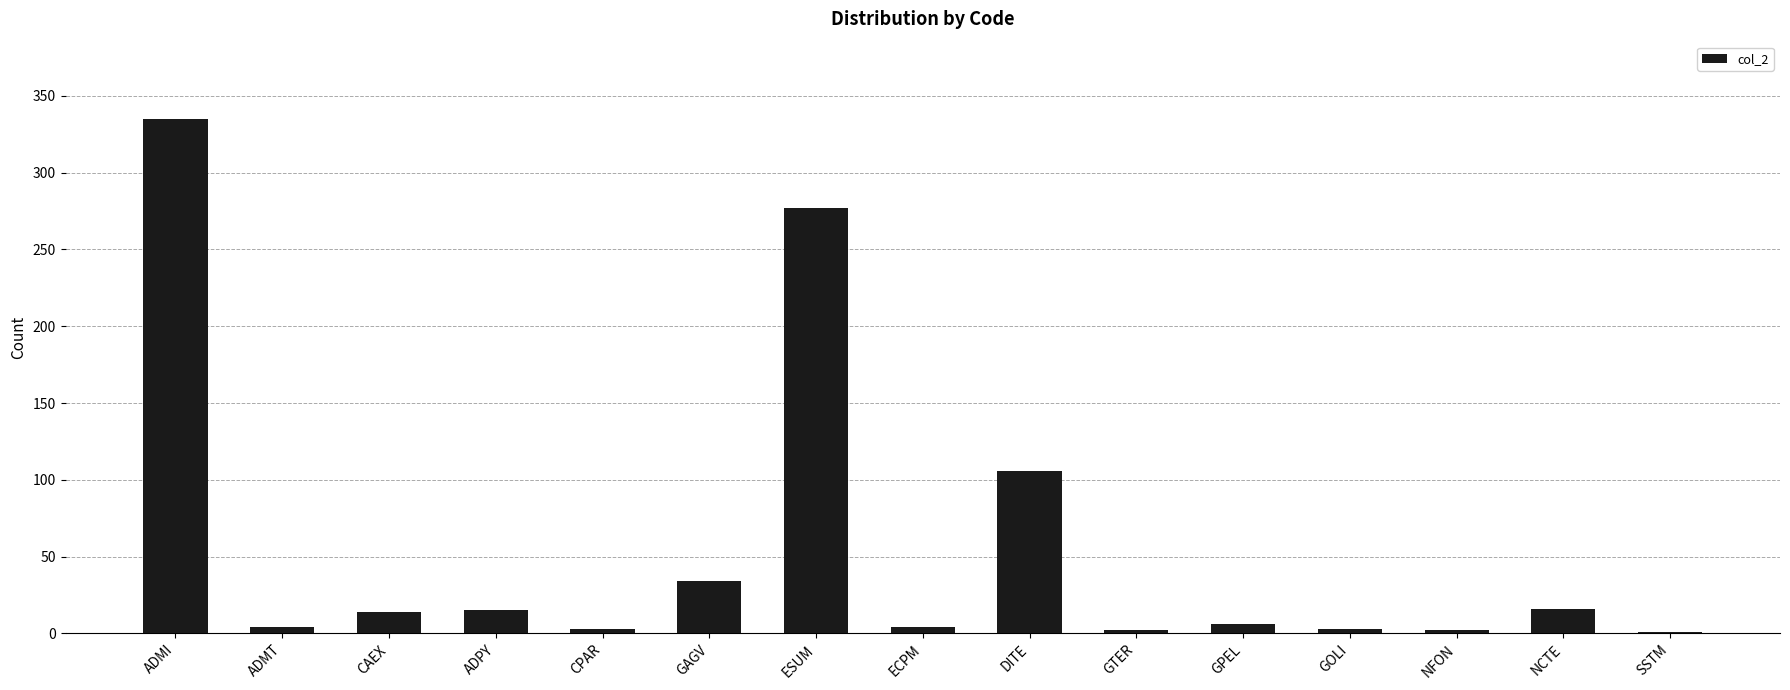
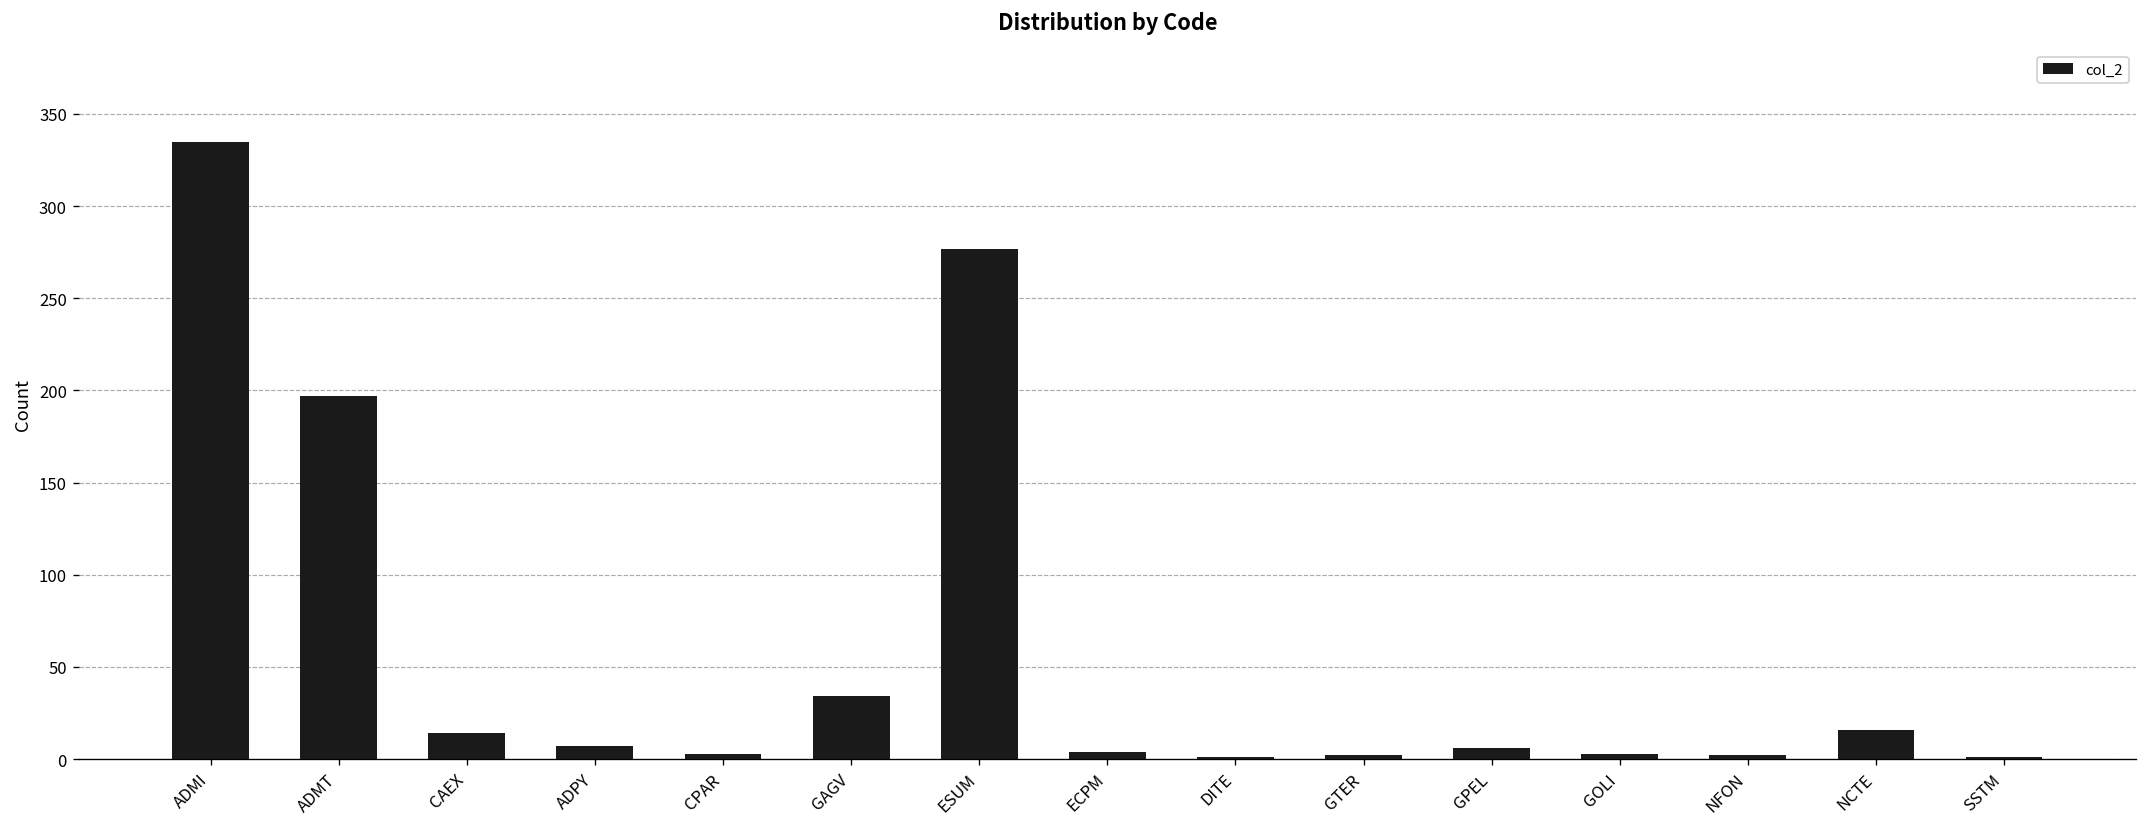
ADMT: 4 -> 197
ADPY: 15 -> 7
DITE: 106 -> 1
